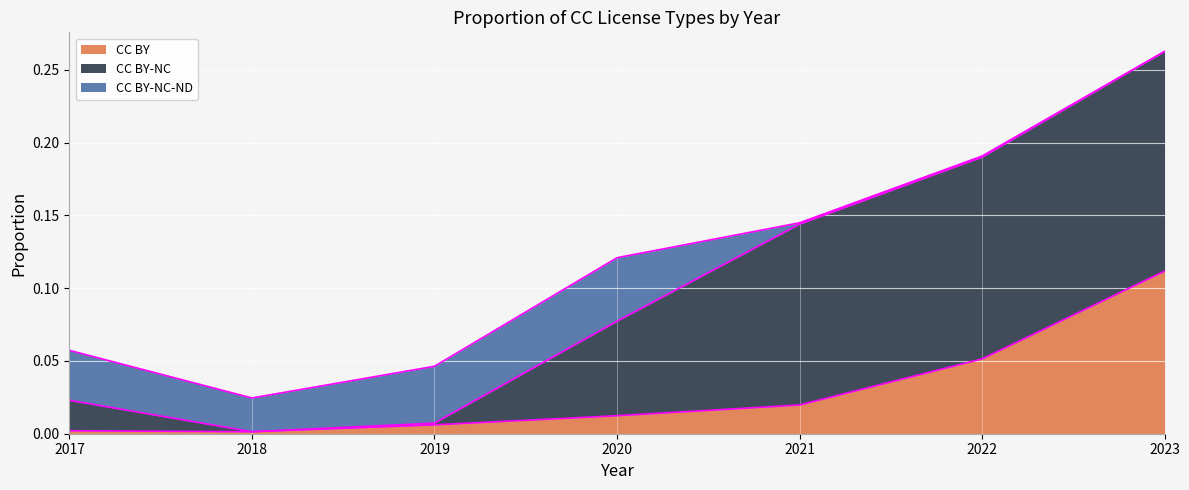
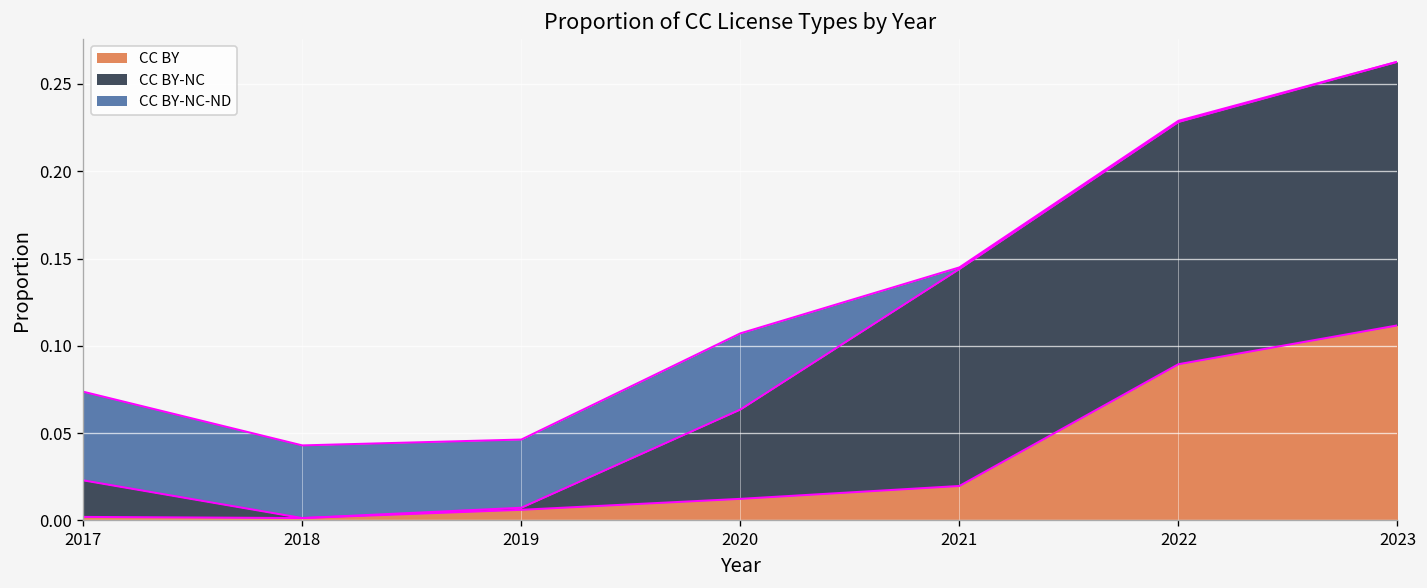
CC BY-NC-ND, 2017: 0.034 -> 0.051
CC BY-NC-ND, 2018: 0.023 -> 0.042
CC BY-NC, 2020: 0.065 -> 0.051
CC BY, 2022: 0.051 -> 0.089
